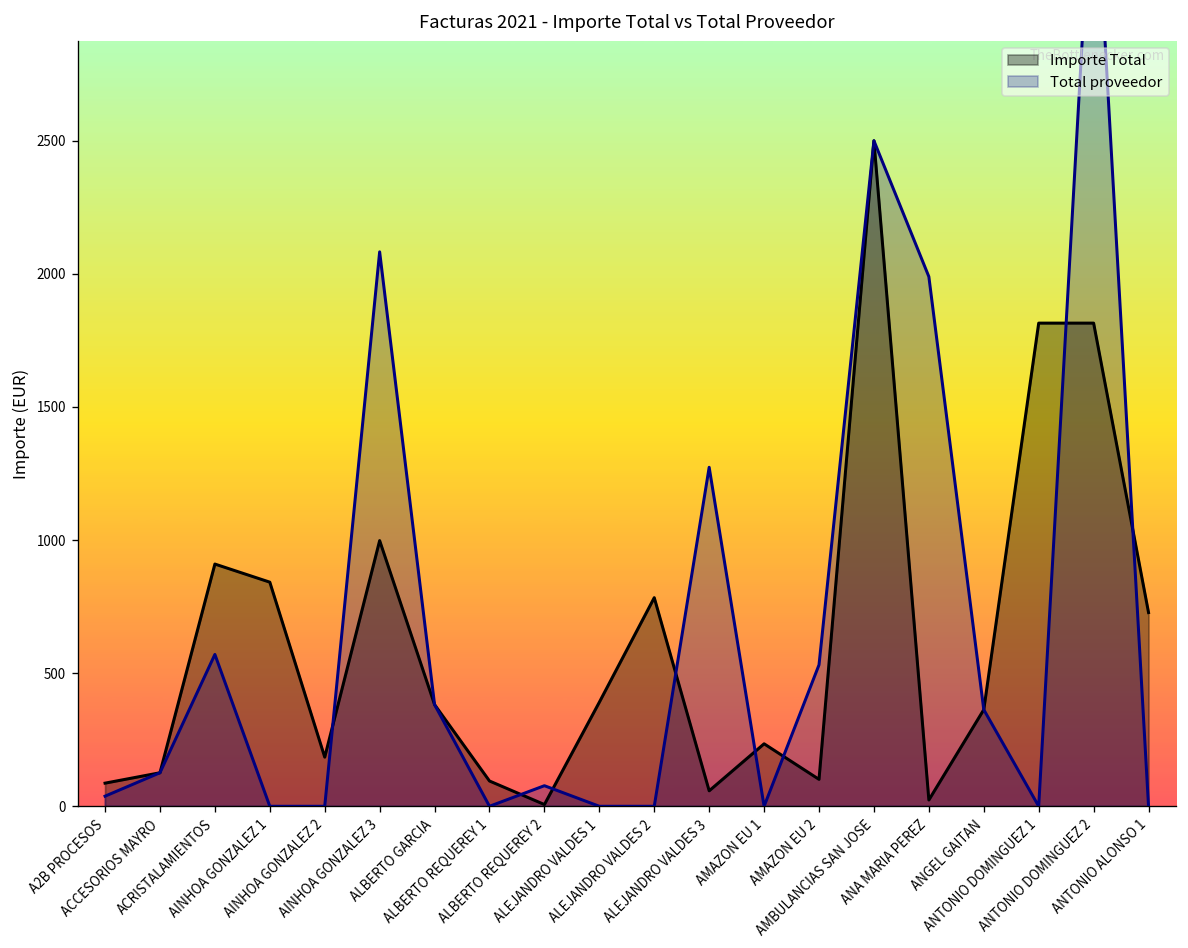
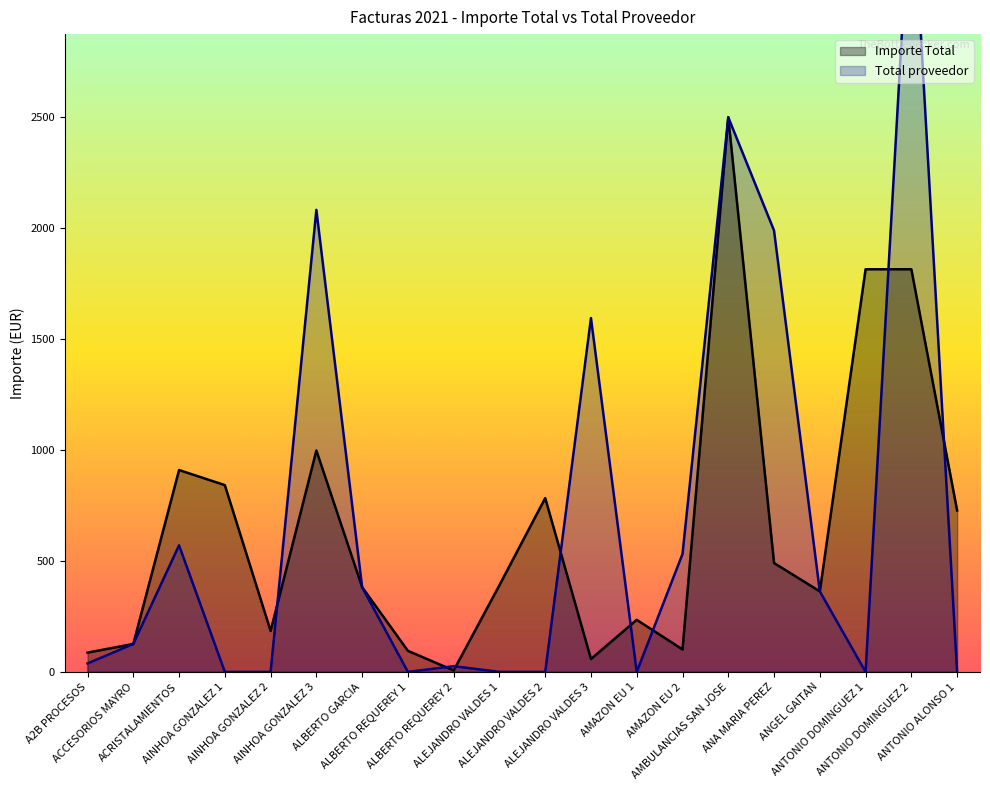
Total proveedor, ALBERTO REQUEREY 2: 80 -> 30
Total proveedor, ALEJANDRO VALDES 3: 1270 -> 1600
Importe Total, ANA MARIA PEREZ: 20 -> 490
